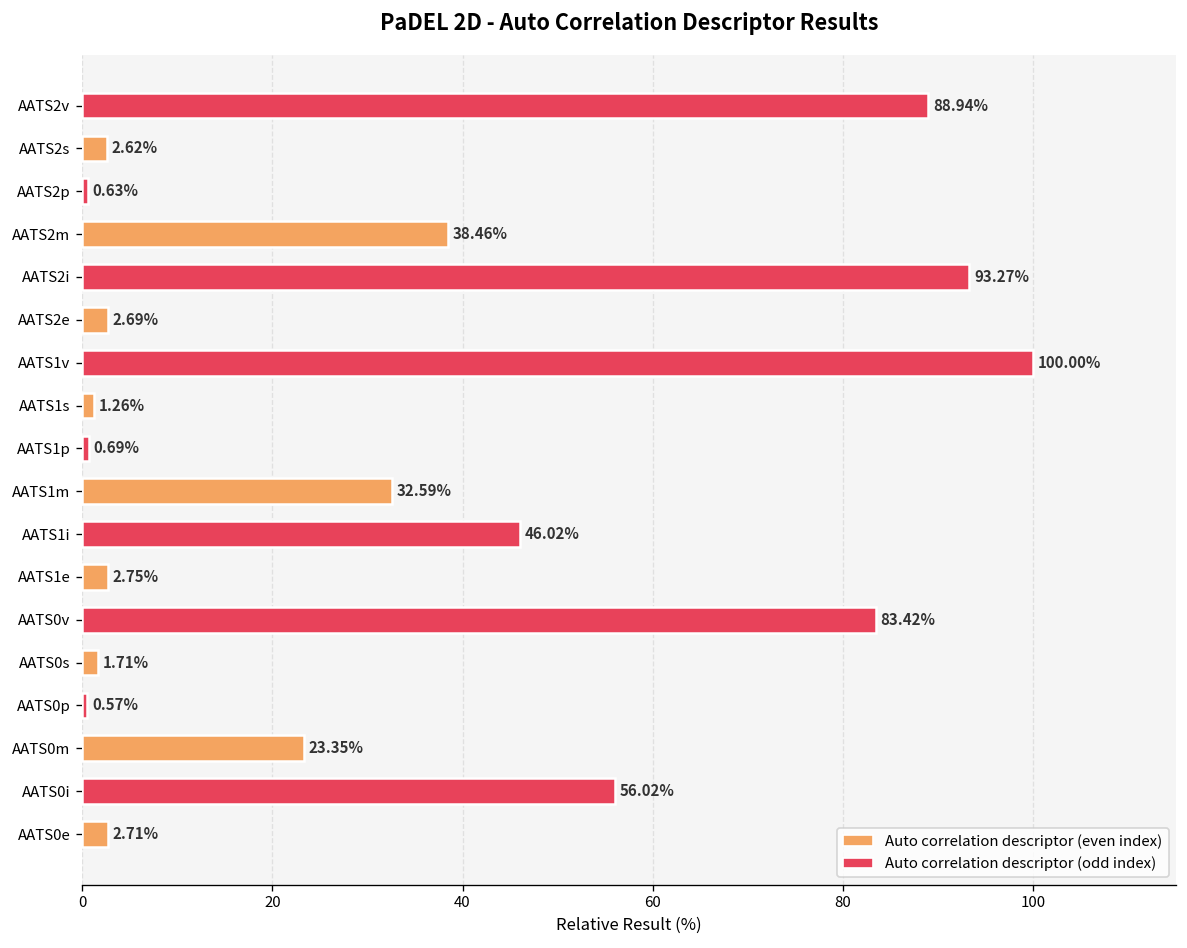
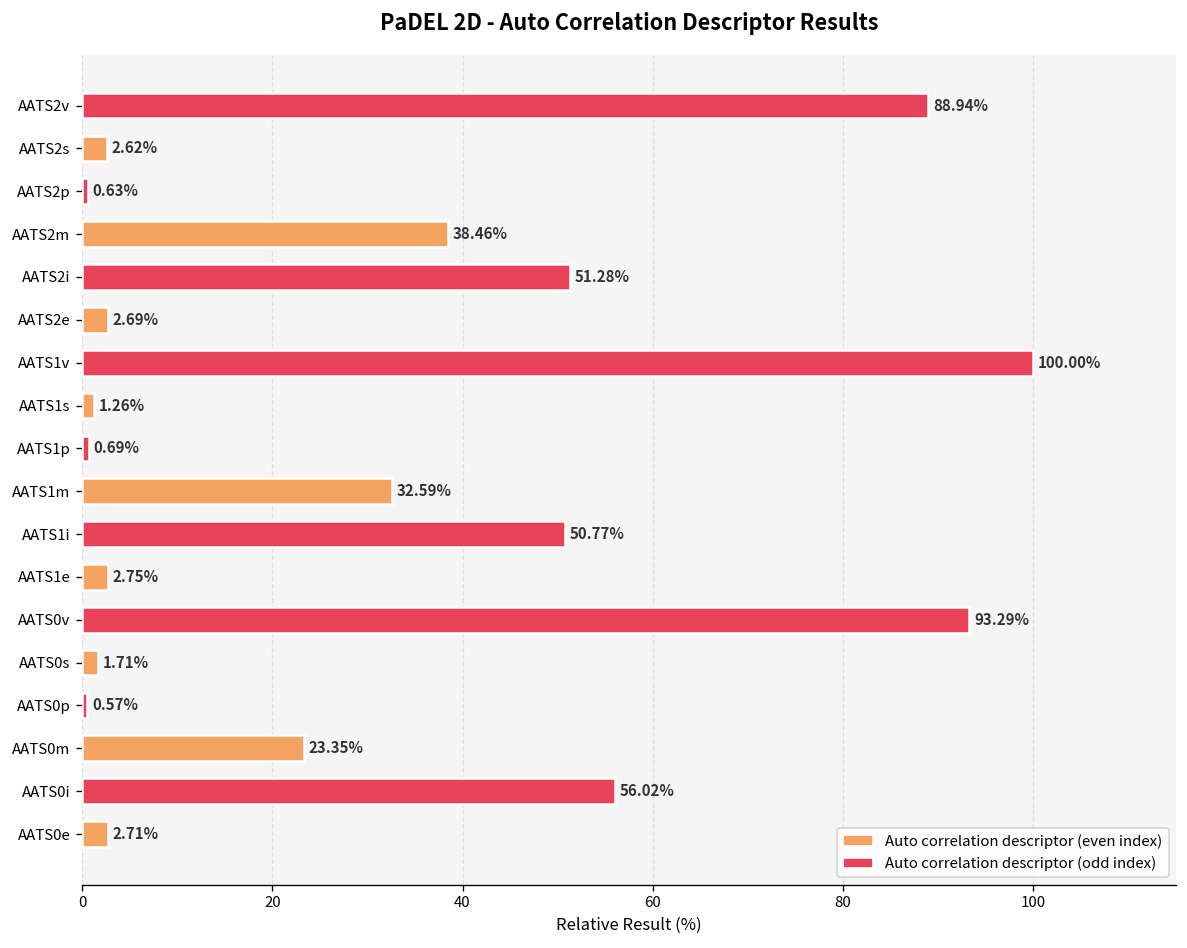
AATS2i: 93.27% -> 51.28%
AATS1i: 46.02% -> 50.77%
AATS0v: 83.42% -> 93.29%
